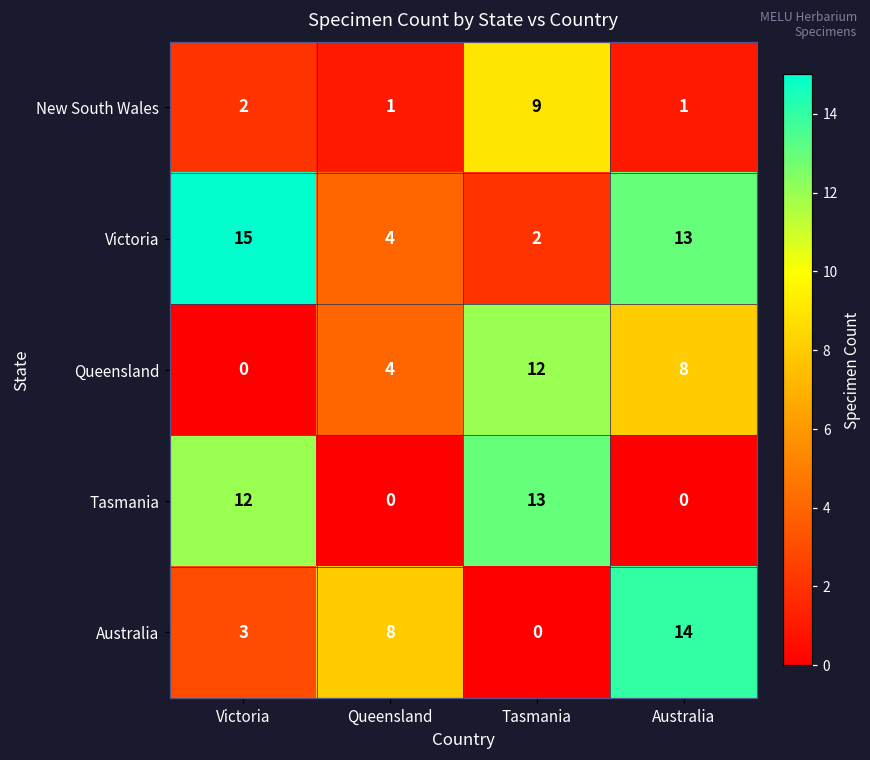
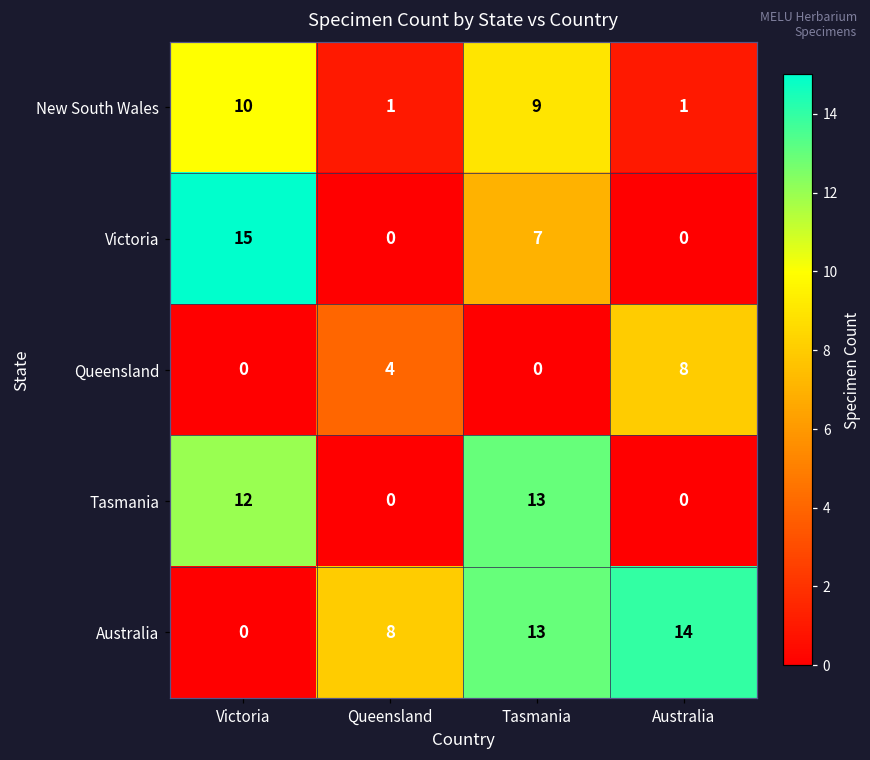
New South Wales, Victoria: 2 -> 10
Victoria, Queensland: 4 -> 0
Victoria, Tasmania: 2 -> 7
Victoria, Australia: 13 -> 0
Queensland, Tasmania: 12 -> 0
Australia, Victoria: 3 -> 0
Australia, Tasmania: 0 -> 13
